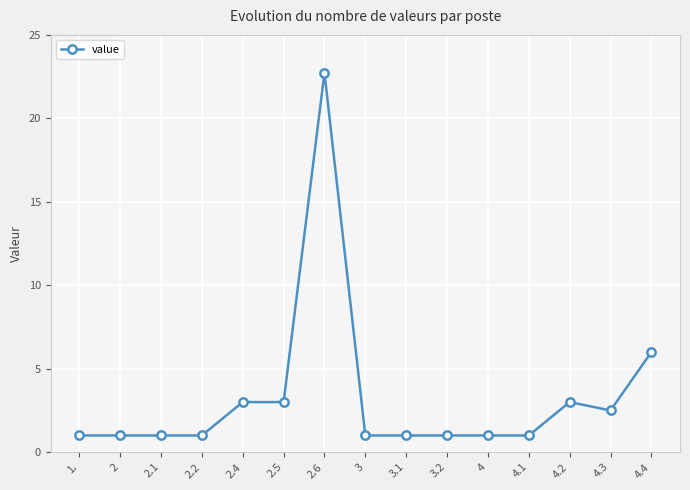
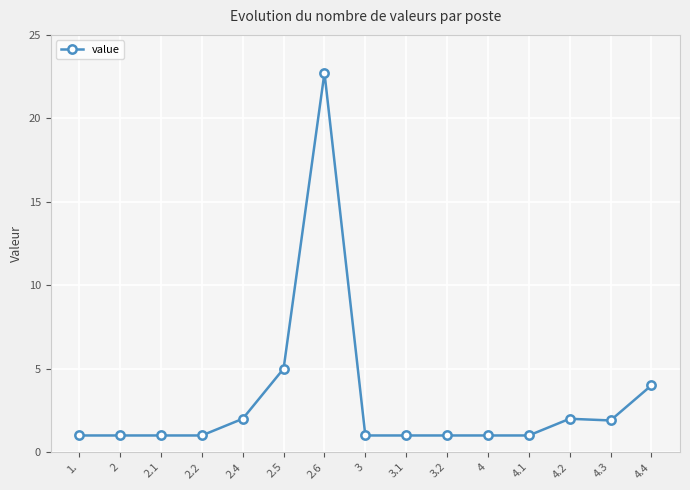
2.4: 3 -> 2
2.5: 3 -> 5
4.2: 3 -> 2
4.3: 2.5 -> 1.9
4.4: 6 -> 4
